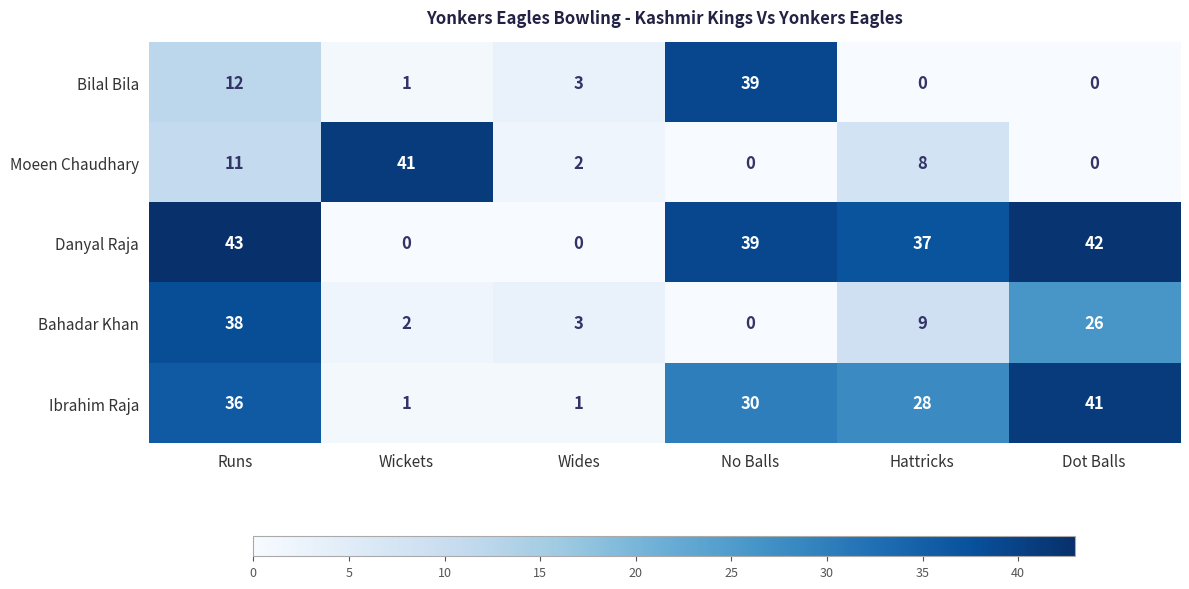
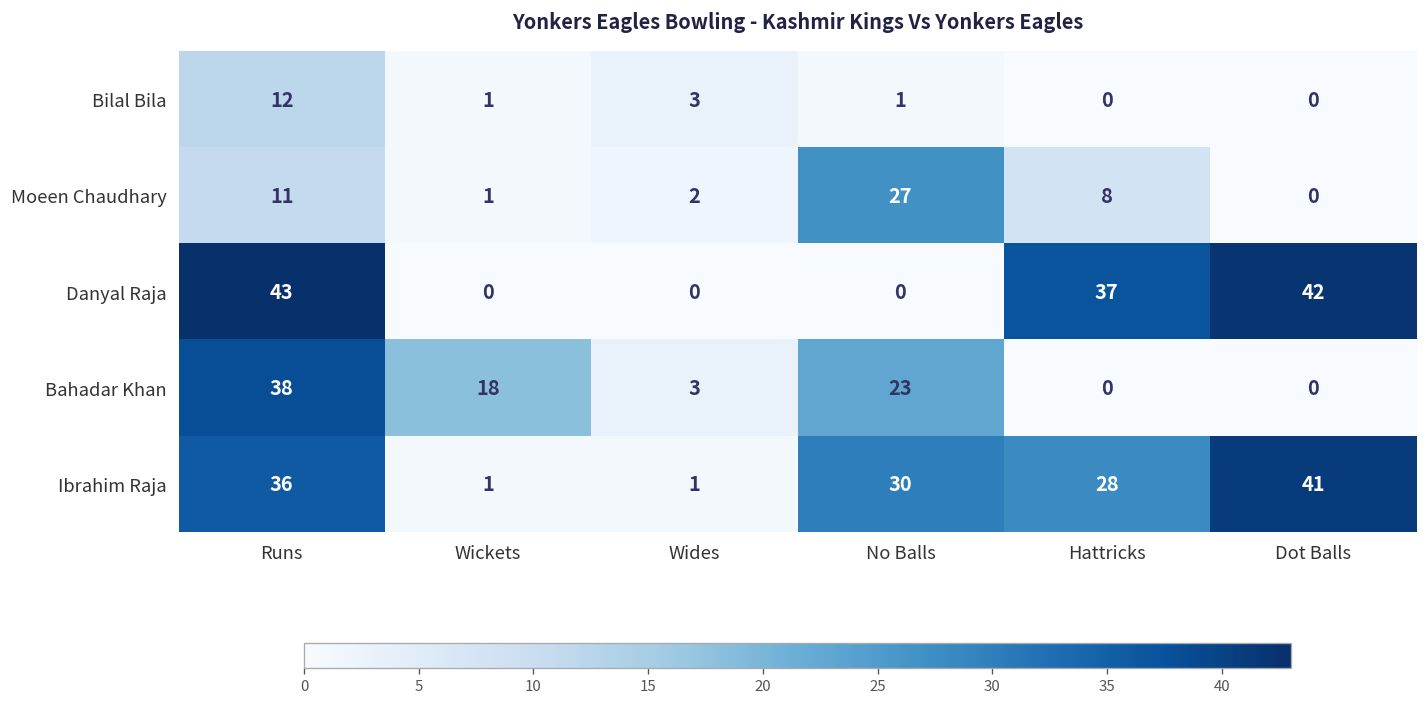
Bilal Bila, No Balls: 39 -> 1
Moeen Chaudhary, Wickets: 41 -> 1
Moeen Chaudhary, No Balls: 0 -> 27
Danyal Raja, No Balls: 39 -> 0
Bahadar Khan, Wickets: 2 -> 18
Bahadar Khan, No Balls: 0 -> 23
Bahadar Khan, Hattricks: 9 -> 0
Bahadar Khan, Dot Balls: 26 -> 0
